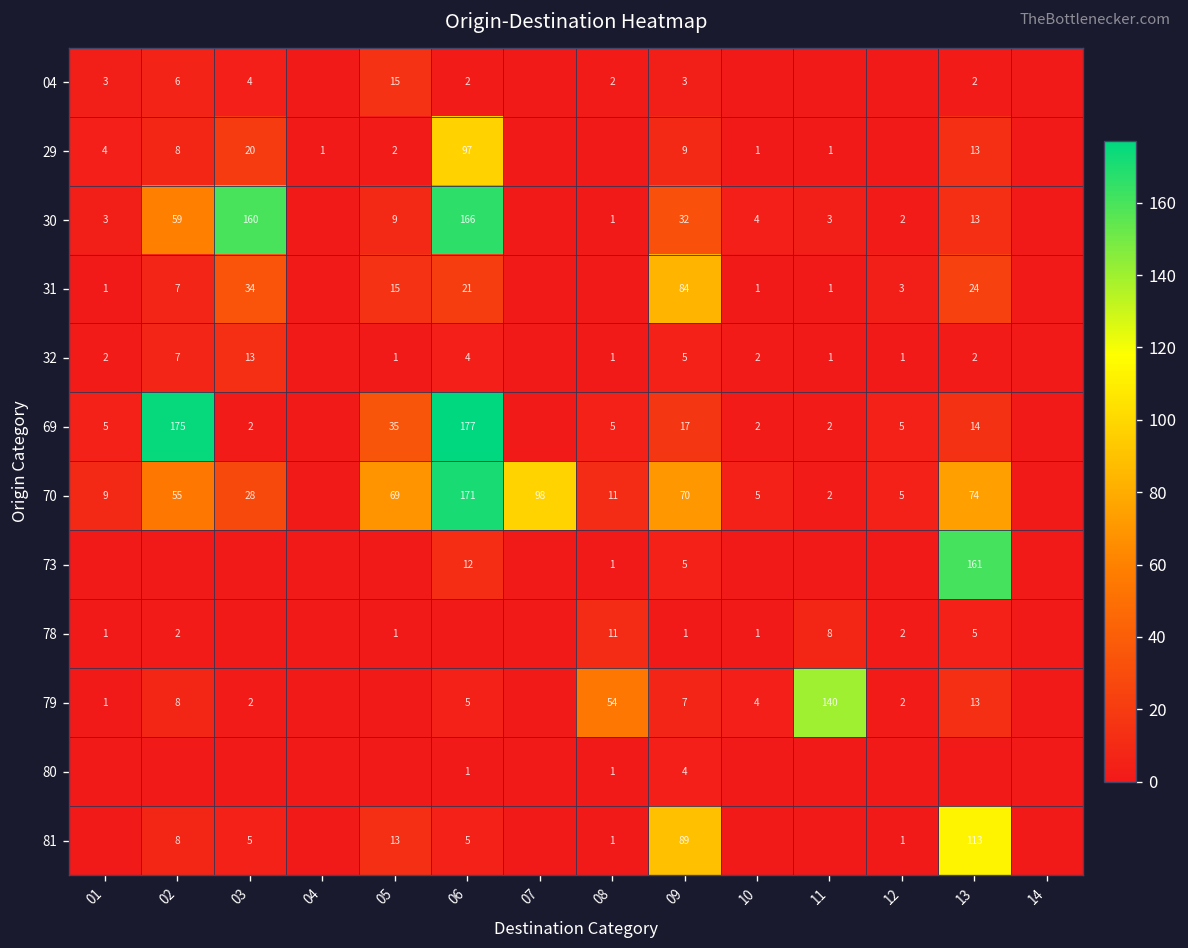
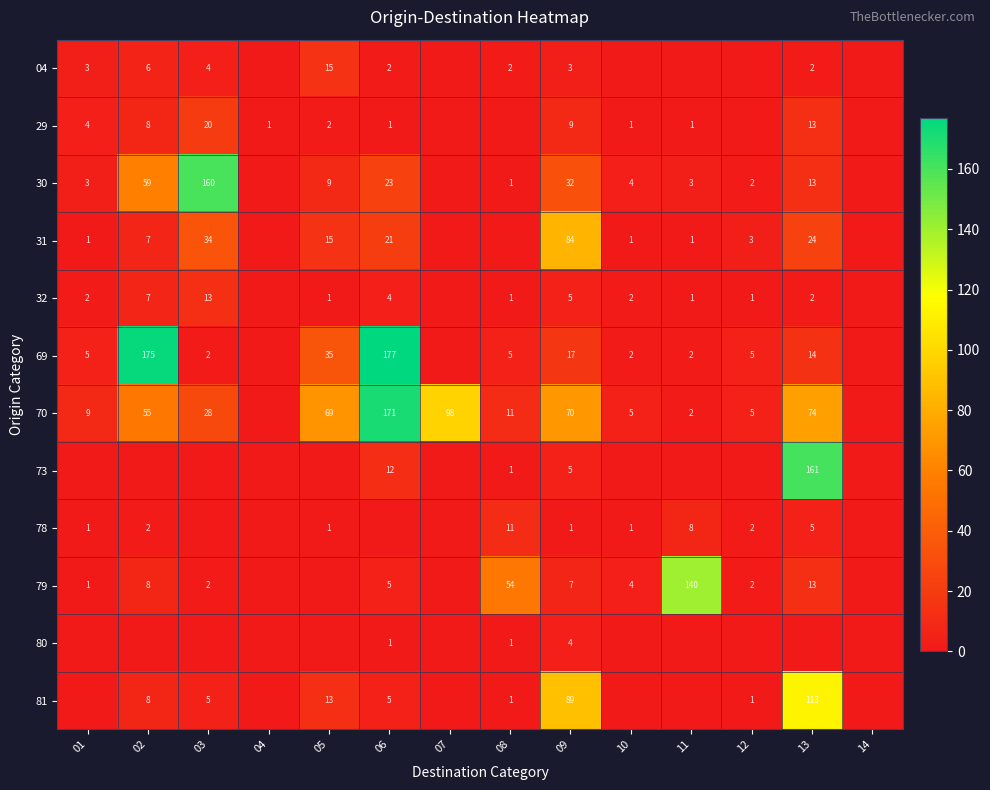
29, 06: 97 -> 1
30, 06: 166 -> 23
